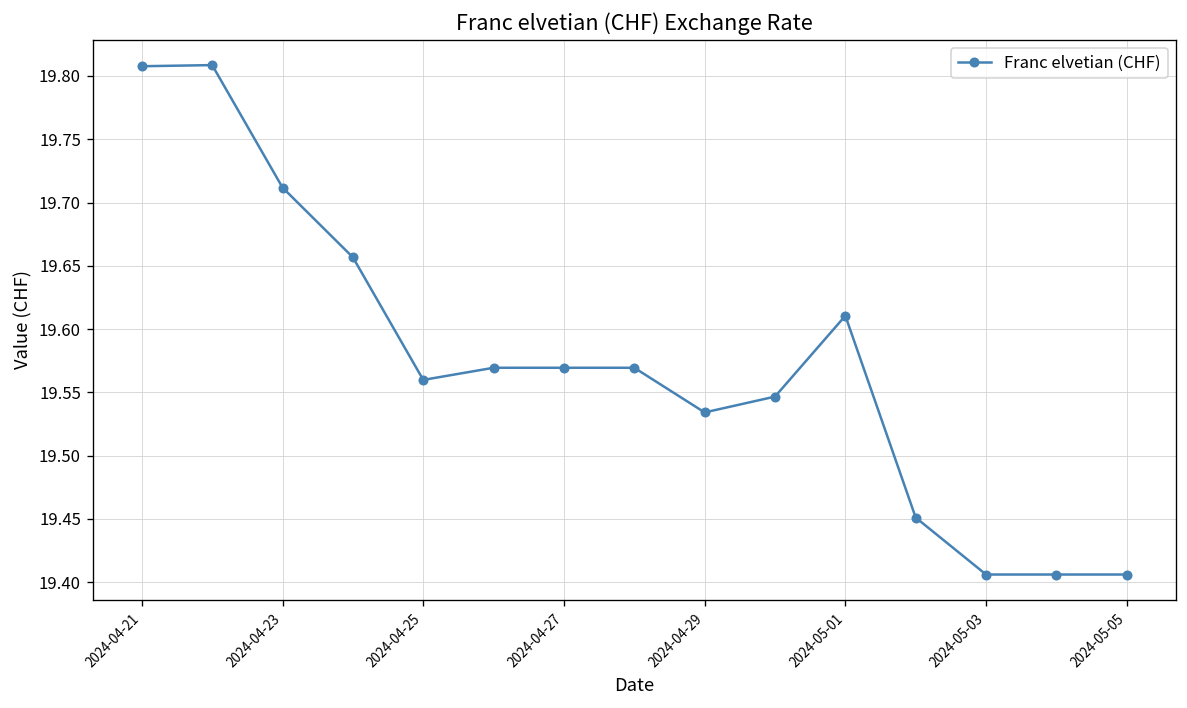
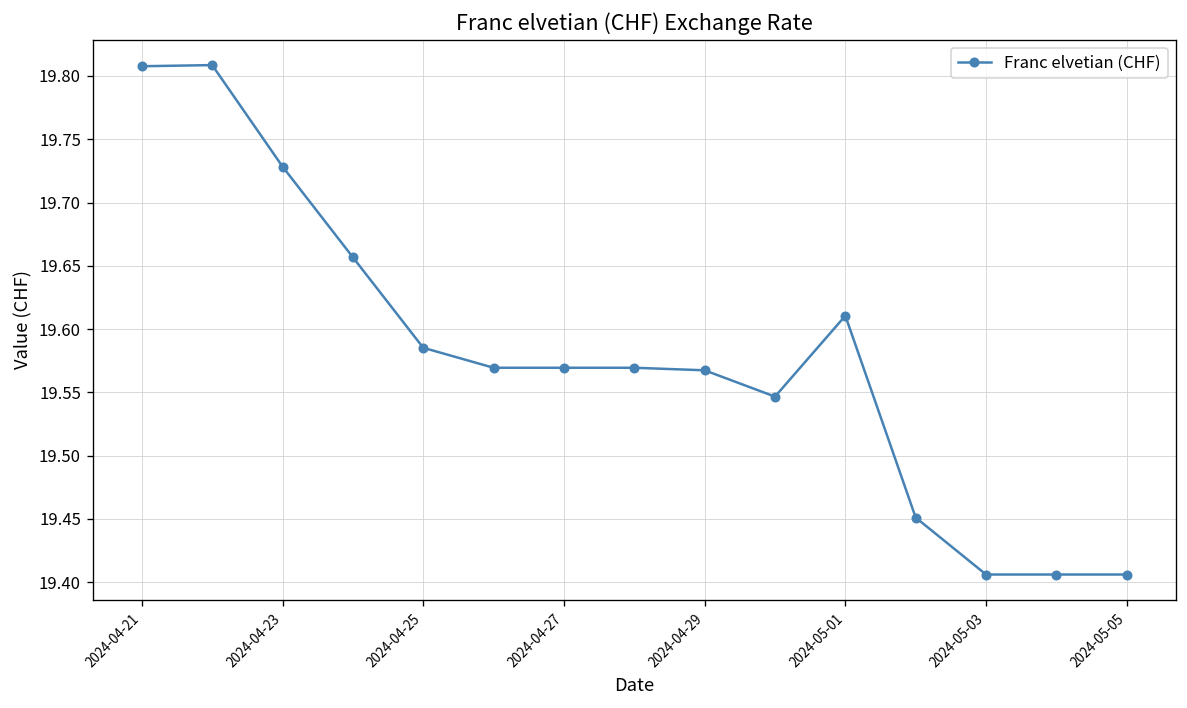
2024-04-23: 19.712 -> 19.728
2024-04-25: 19.560 -> 19.585
2024-04-29: 19.534 -> 19.567
